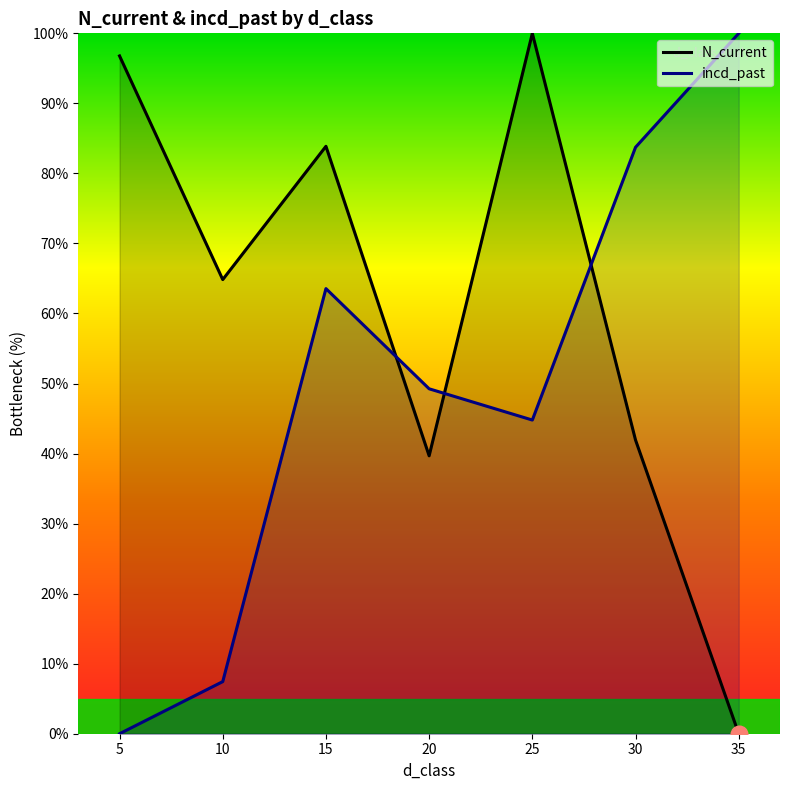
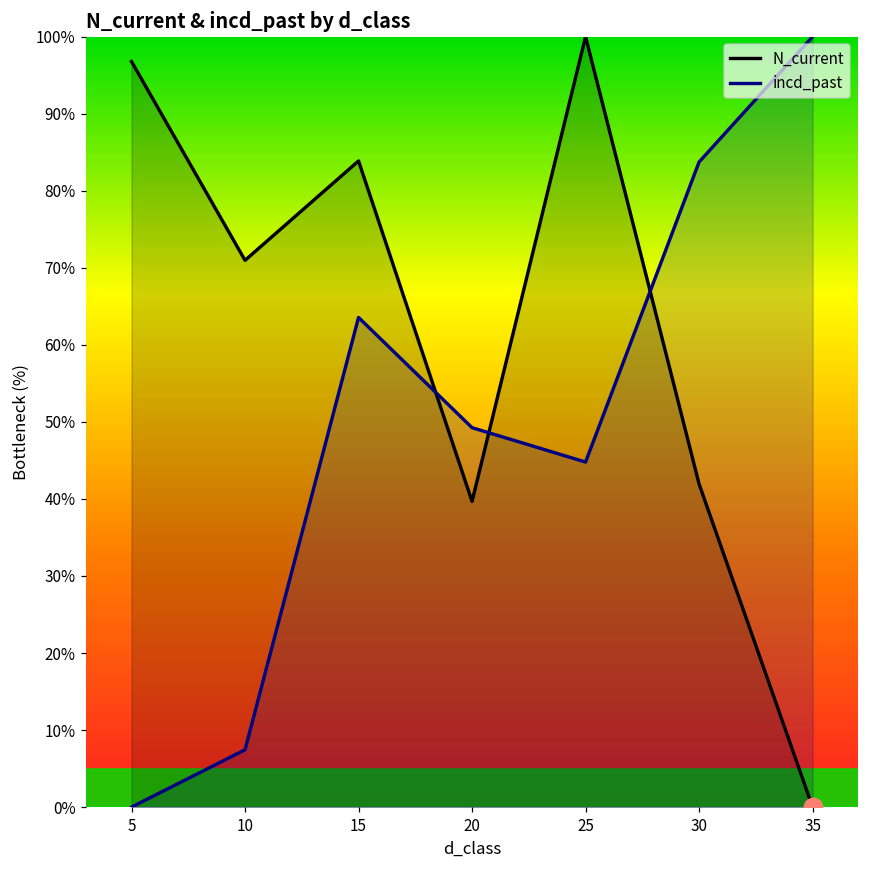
N_current, 10: 65% -> 71%
